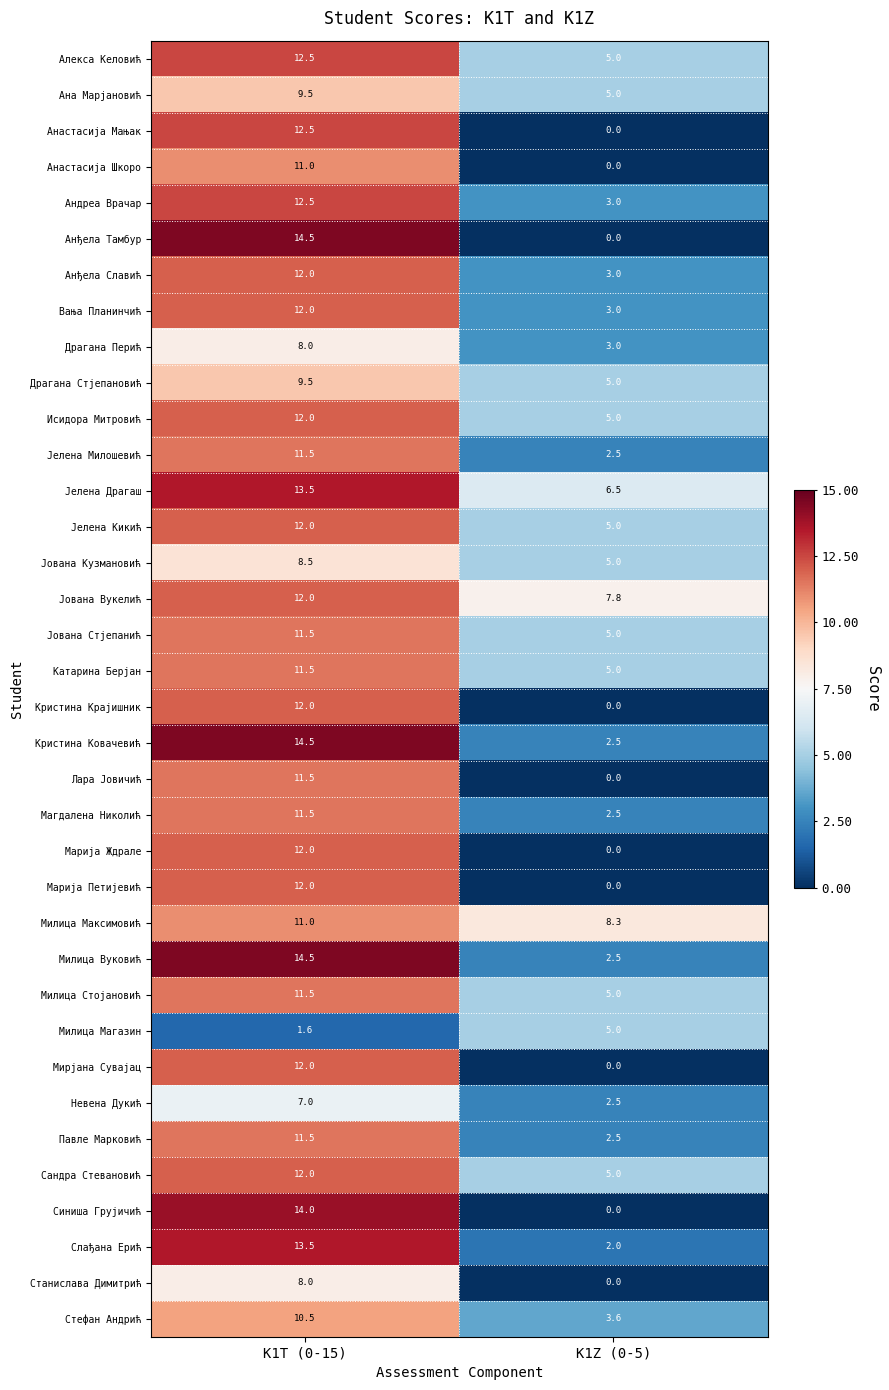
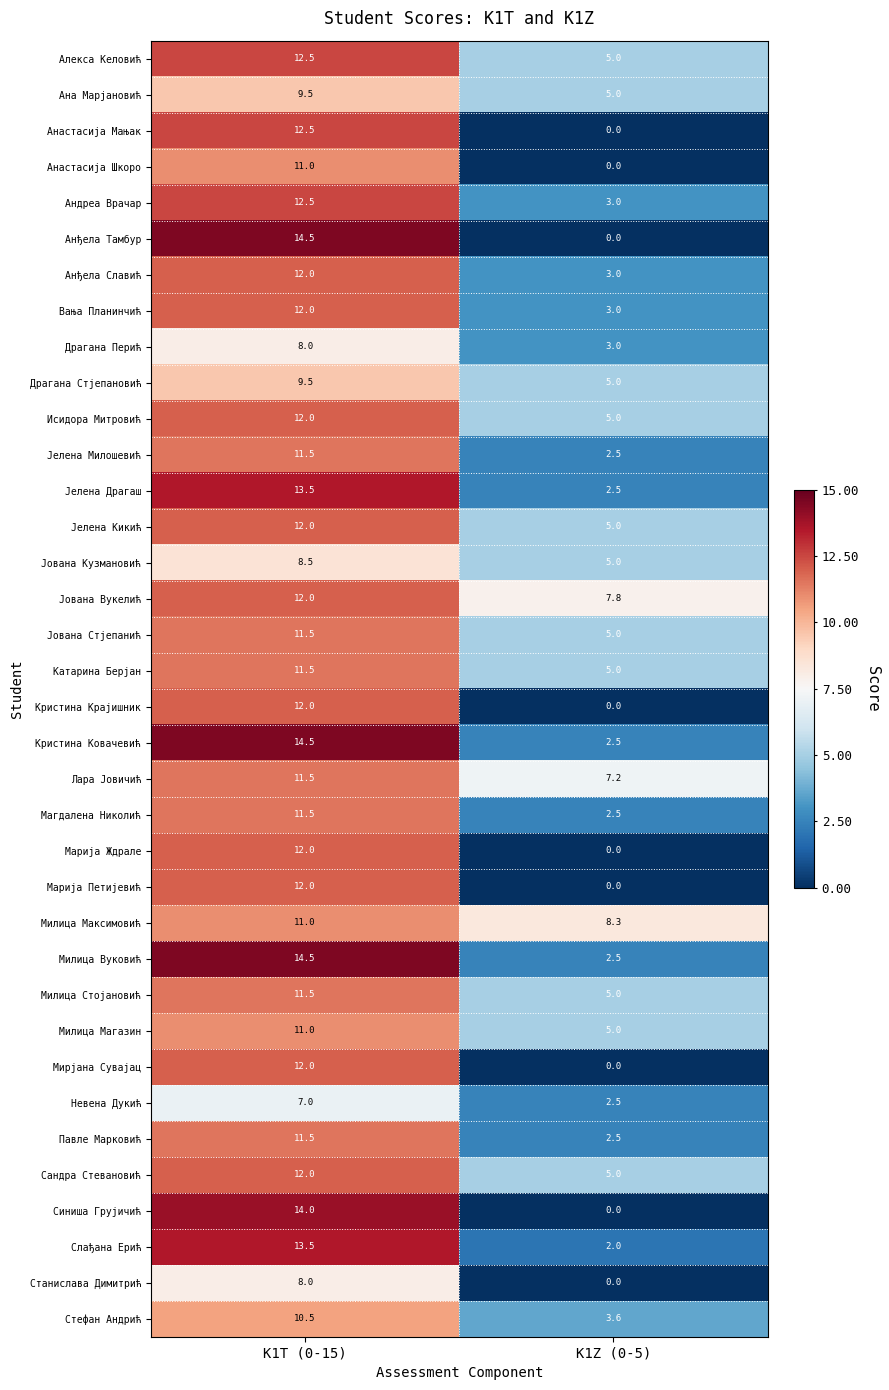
Јелена Драгаш, K1Z (0-5): 6.5 -> 2.5
Лара Јовичић, K1Z (0-5): 0.0 -> 7.2
Милица Магазин, K1T (0-15): 1.6 -> 11.0
